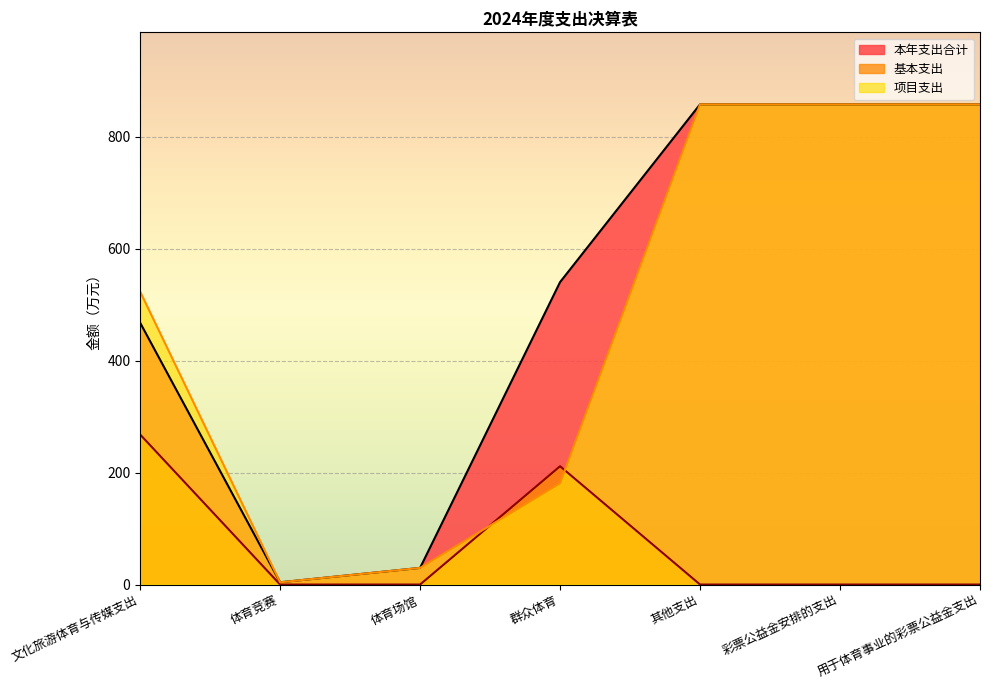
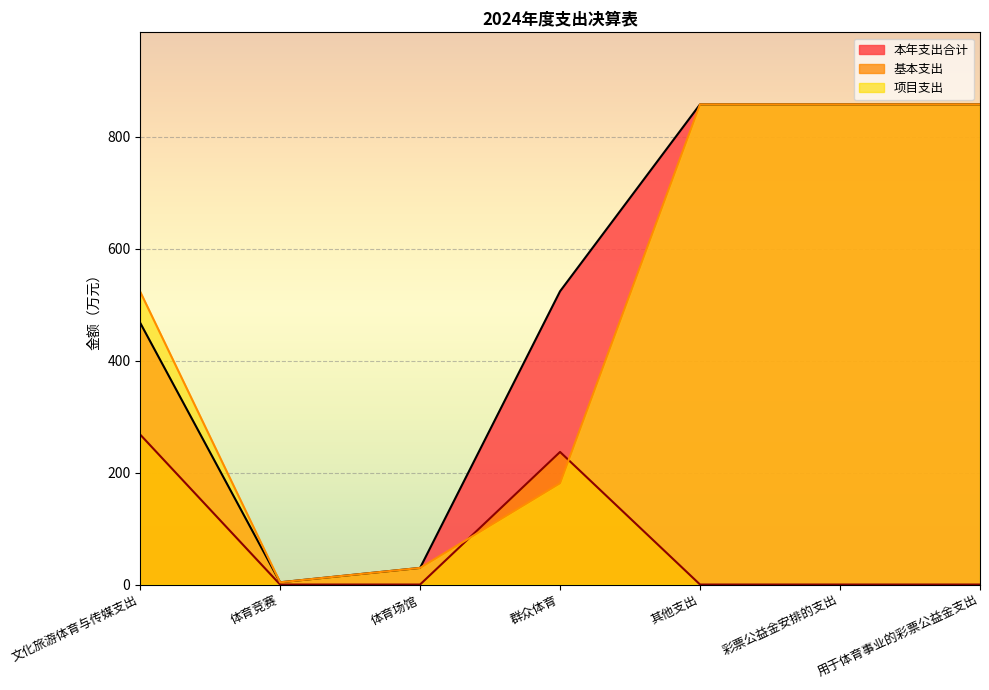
本年支出合计, 群众体育: 540 -> 520
基本支出, 群众体育: 210 -> 240
